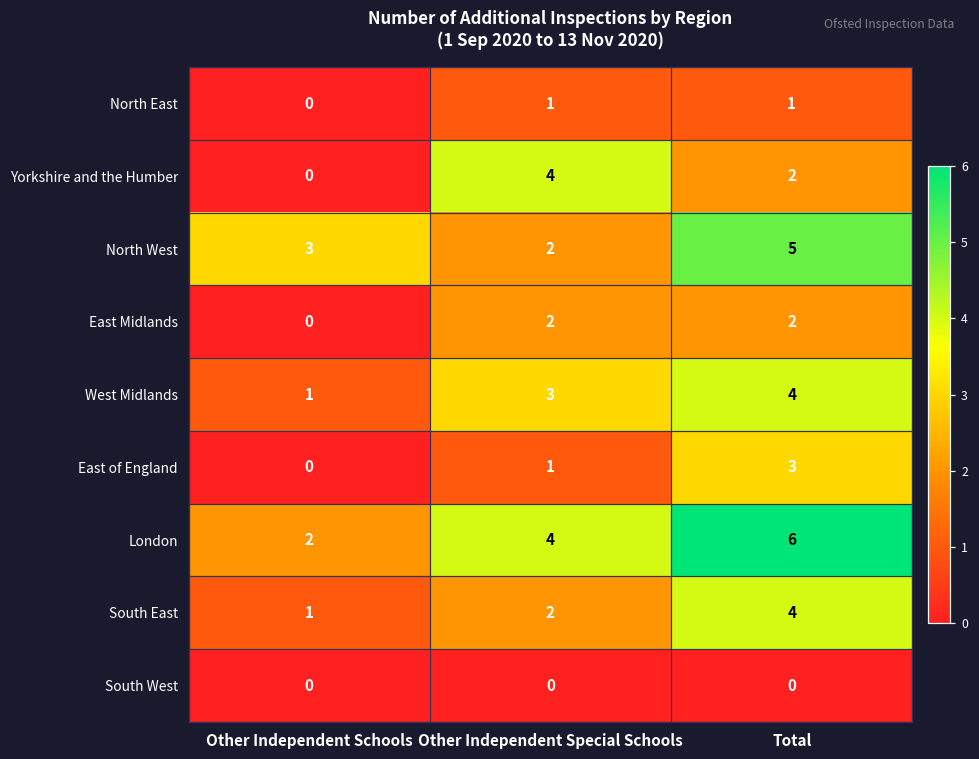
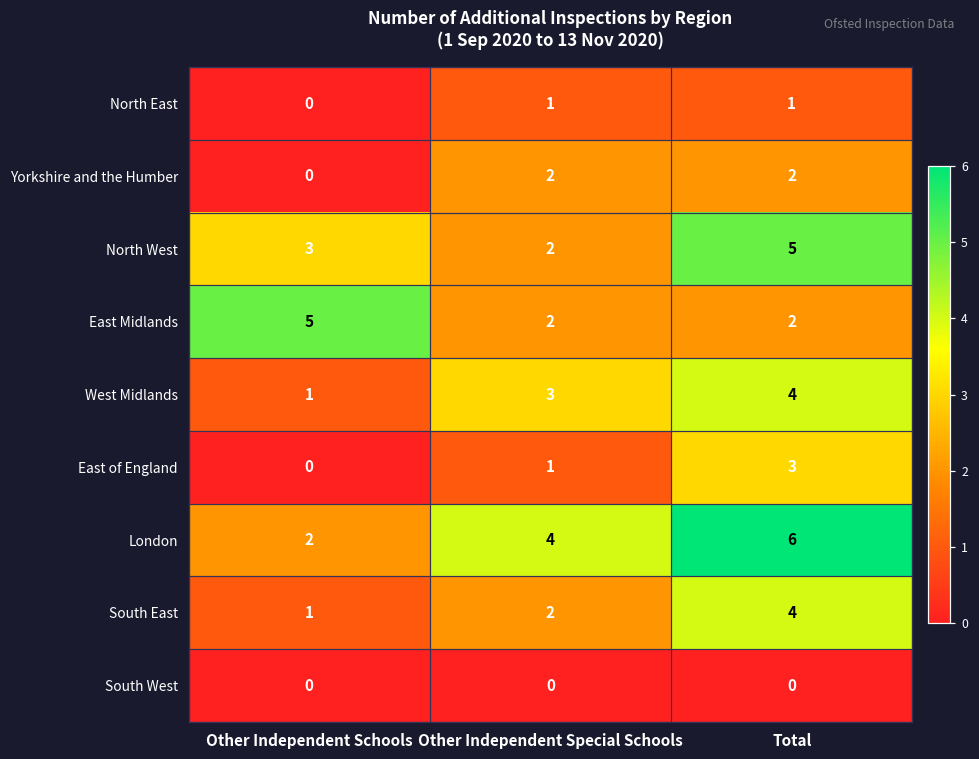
Yorkshire and the Humber, Other Independent Special Schools: 4 -> 2
East Midlands, Other Independent Schools: 0 -> 5
